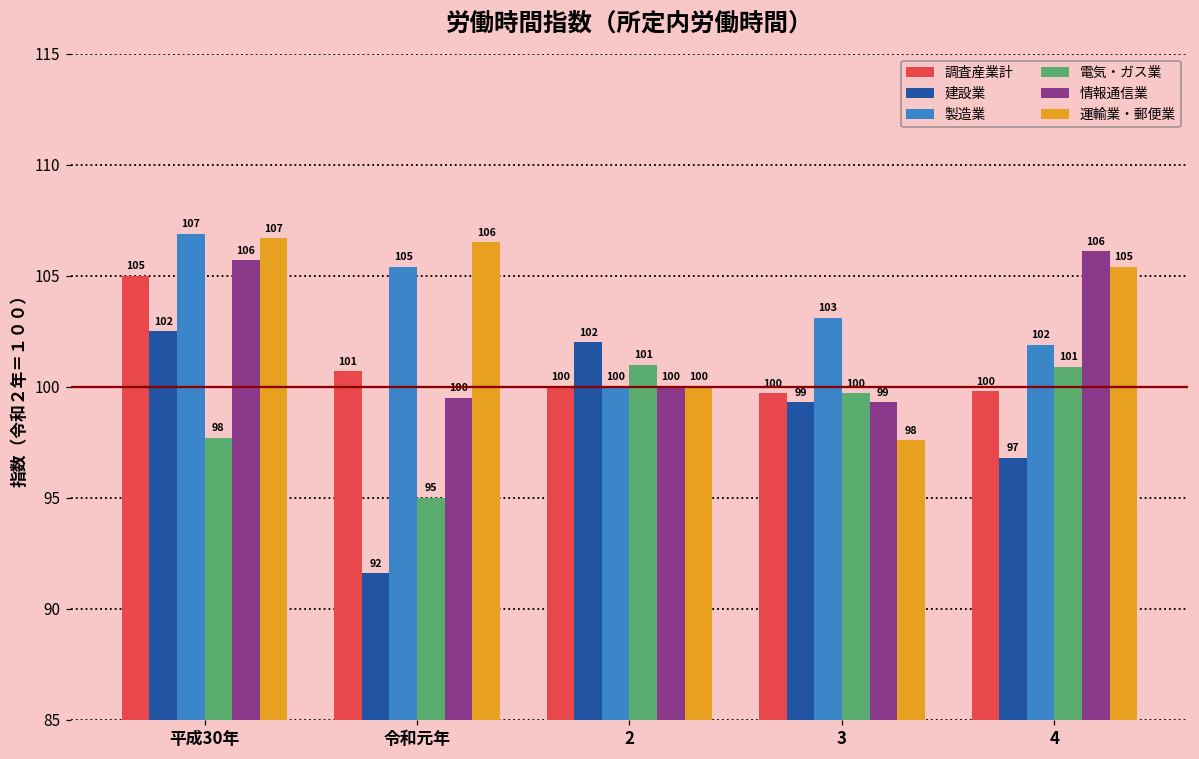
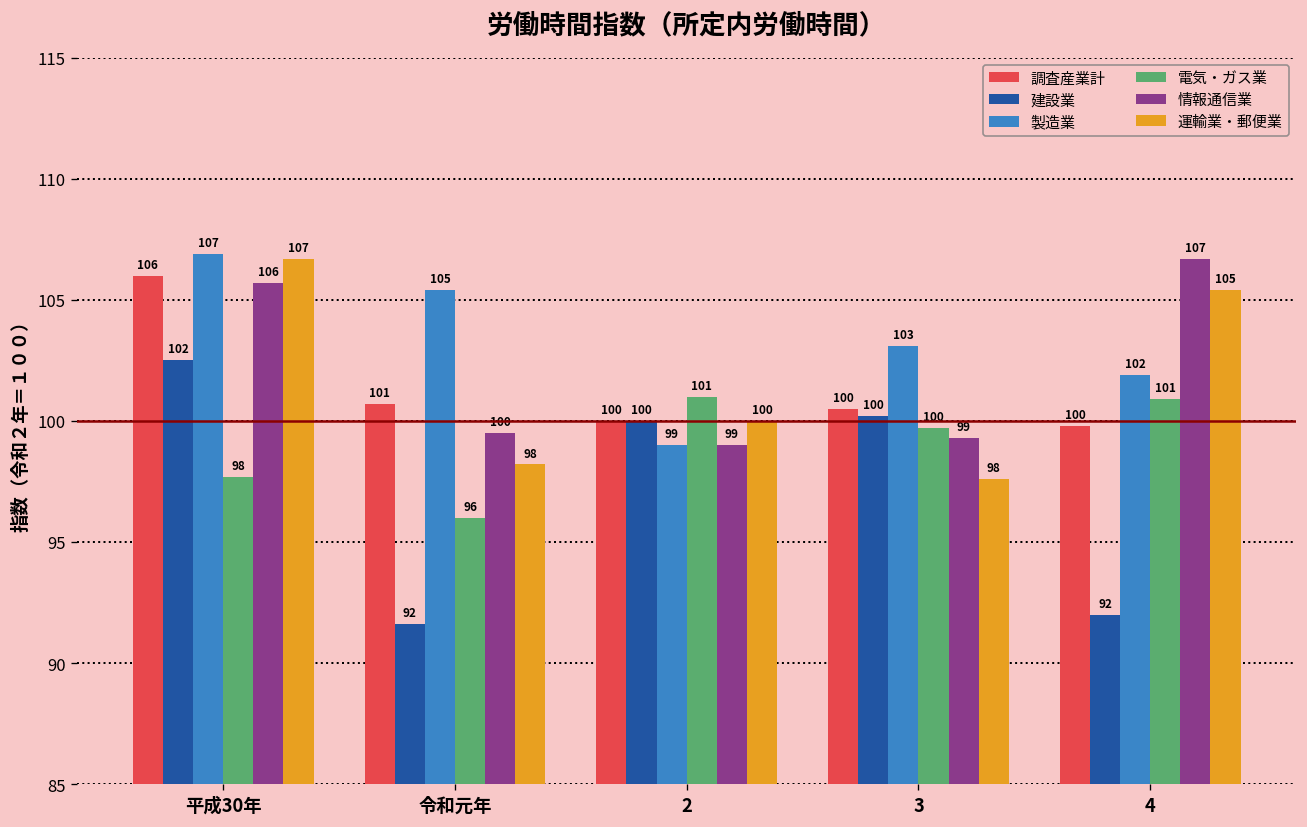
調査産業計, 平成30年: 105 -> 106
電気・ガス業, 令和元年: 95 -> 96
運輸業・郵便業, 令和元年: 106 -> 98
建設業, 2: 102 -> 100
製造業, 2: 100 -> 99
情報通信業, 2: 100 -> 99
調査産業計, 3: 99.7 -> 100.5
建設業, 3: 99 -> 100
建設業, 4: 97 -> 92
情報通信業, 4: 106 -> 107
